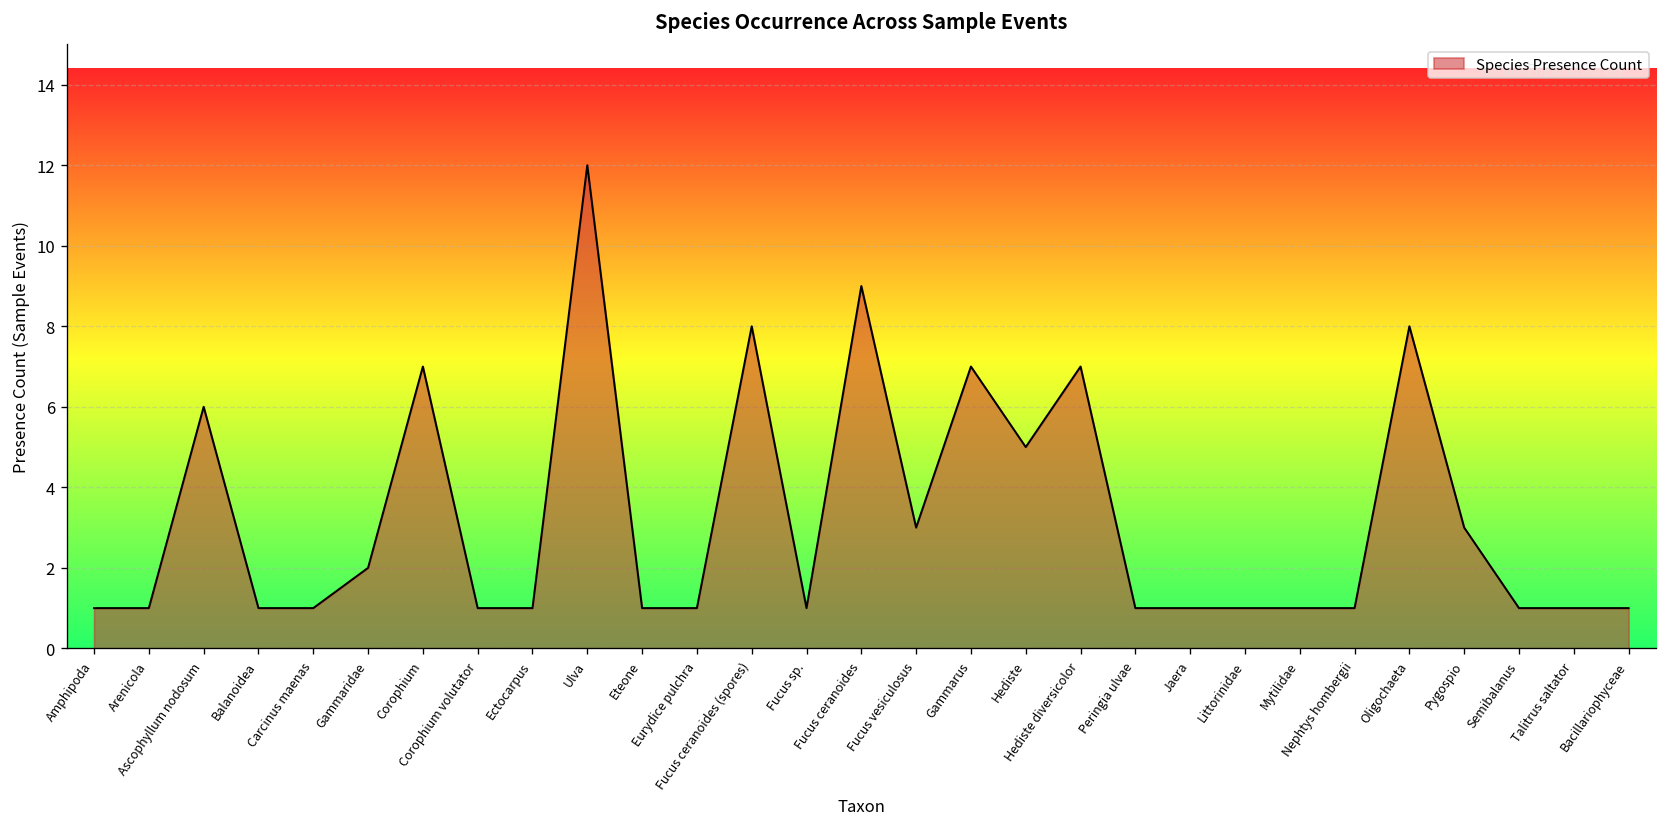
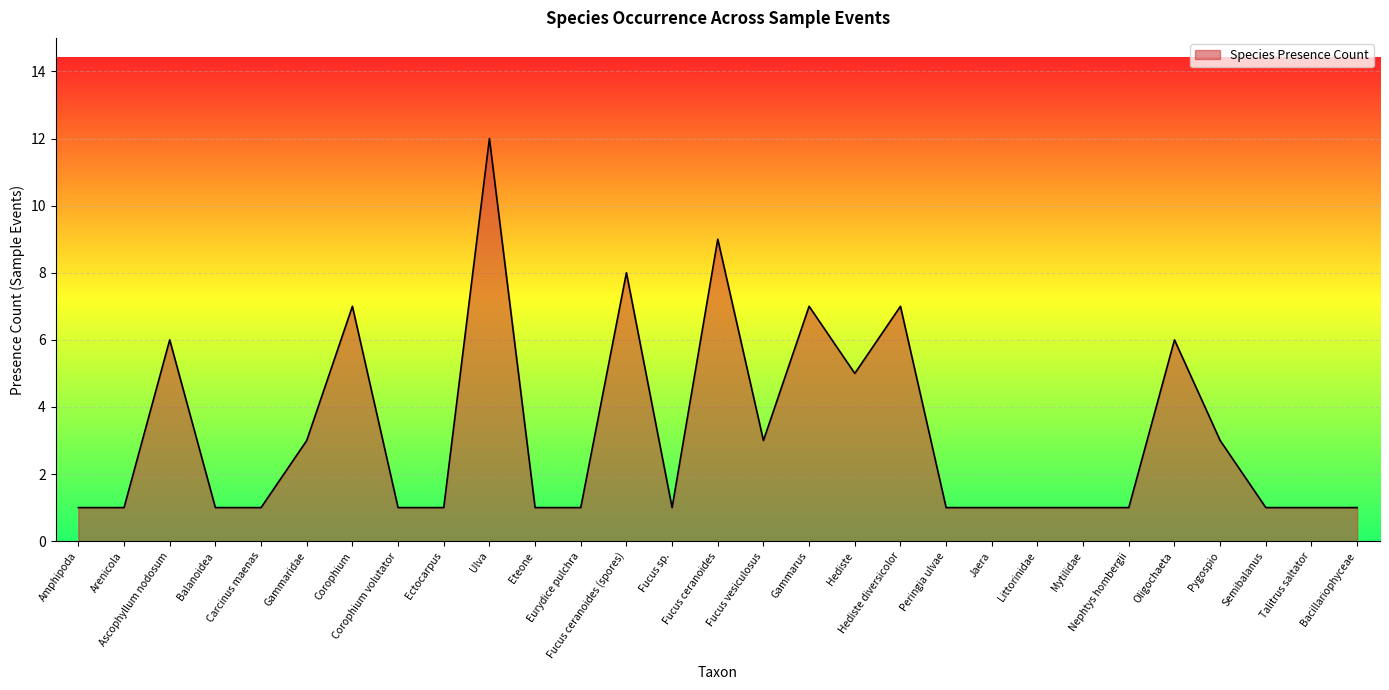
Gammaridae: 2 -> 3
Oligochaeta: 8 -> 6
